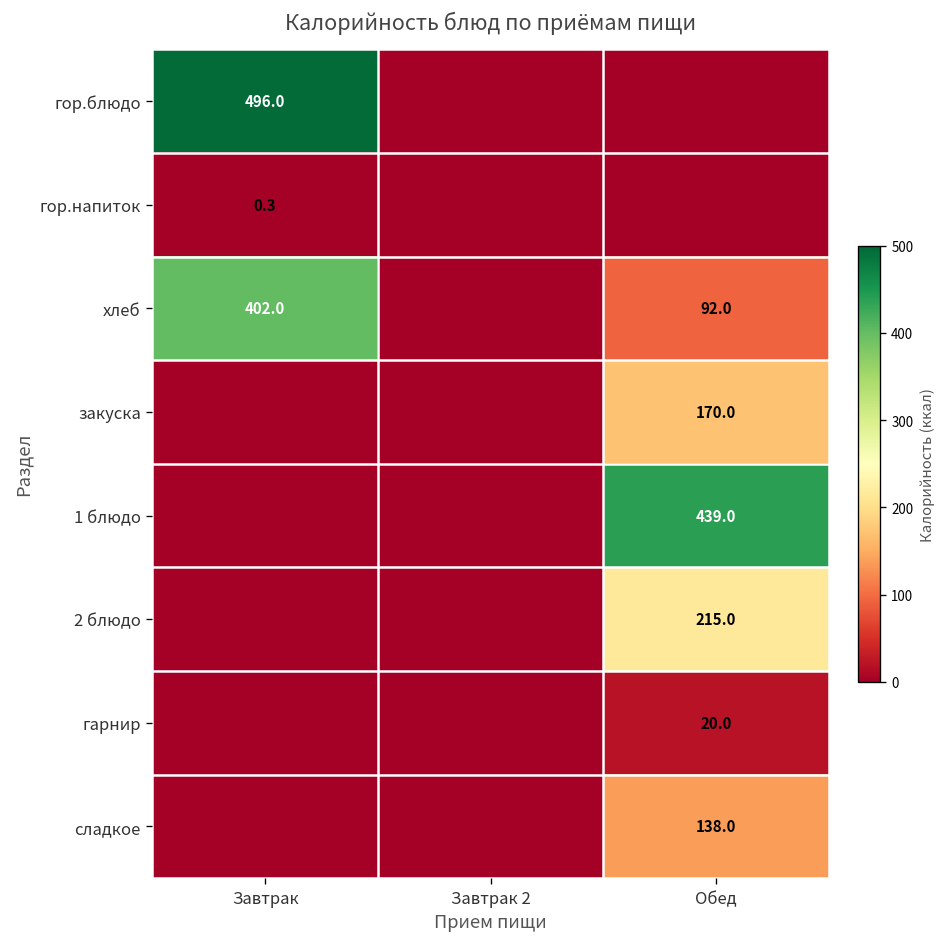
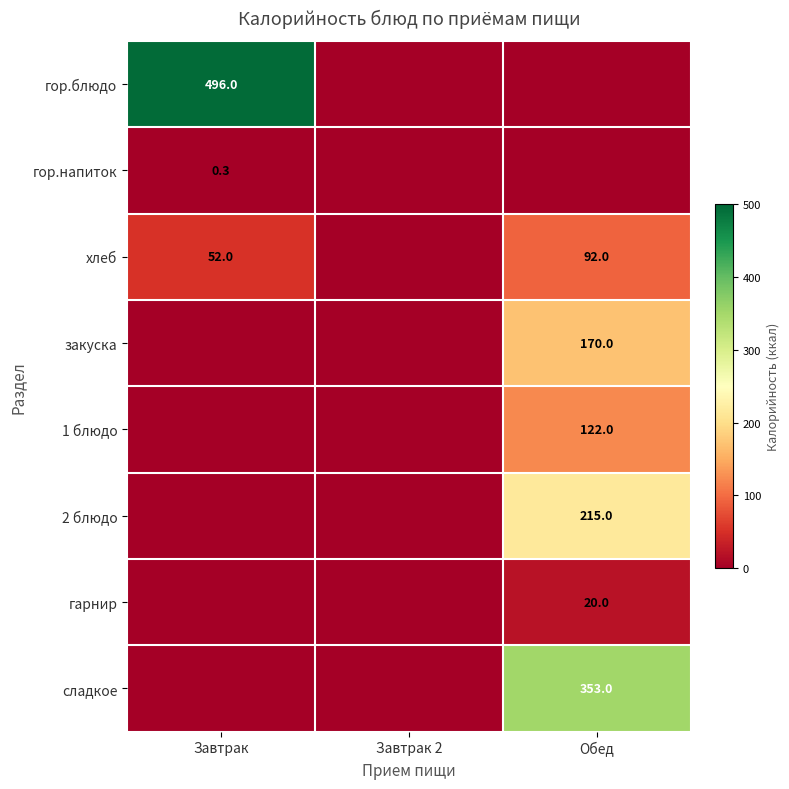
хлеб, Завтрак: 402.0 -> 52.0
1 блюдо, Обед: 439.0 -> 122.0
сладкое, Обед: 138.0 -> 353.0
